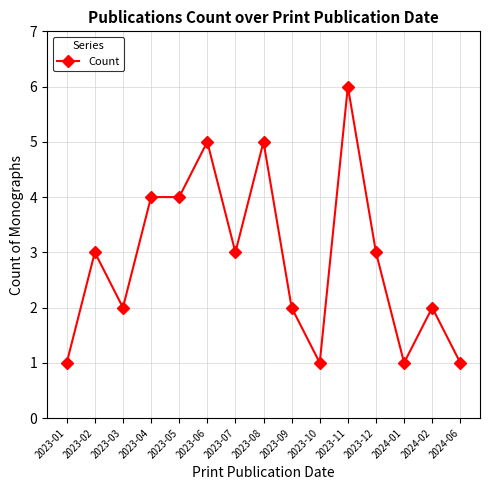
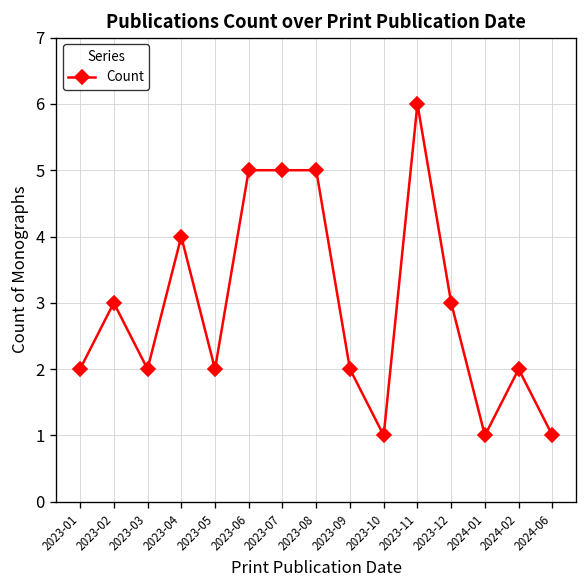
2023-01: 1 -> 2
2023-05: 4 -> 2
2023-07: 3 -> 5
